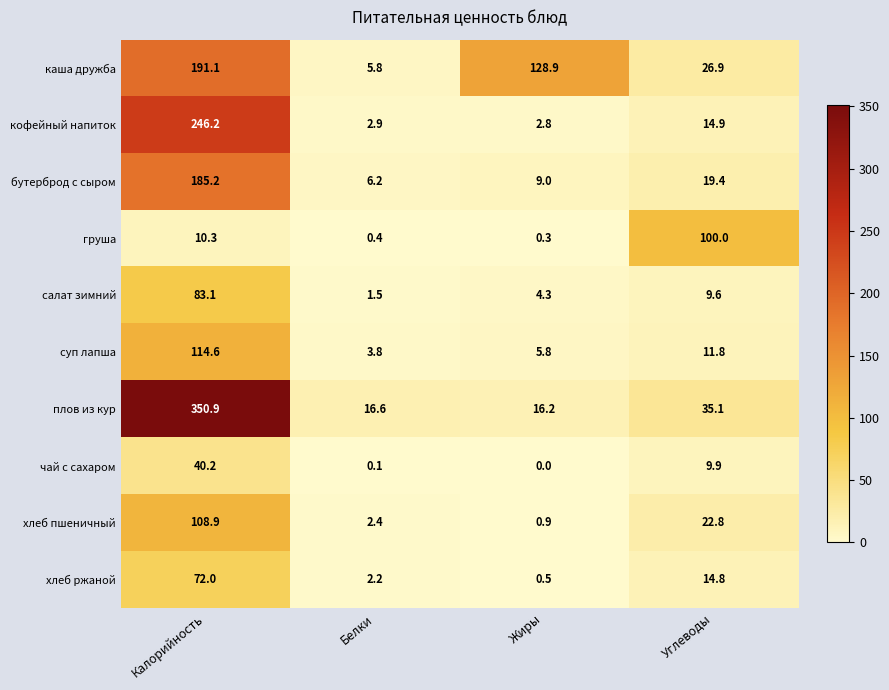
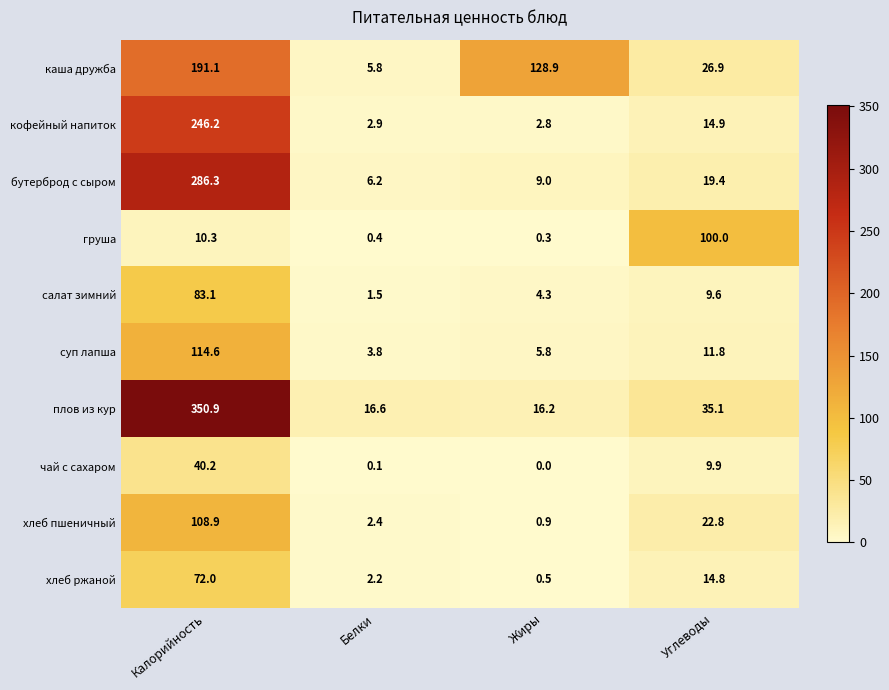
бутерброд с сыром, Калорийность: 185.2 -> 286.3
